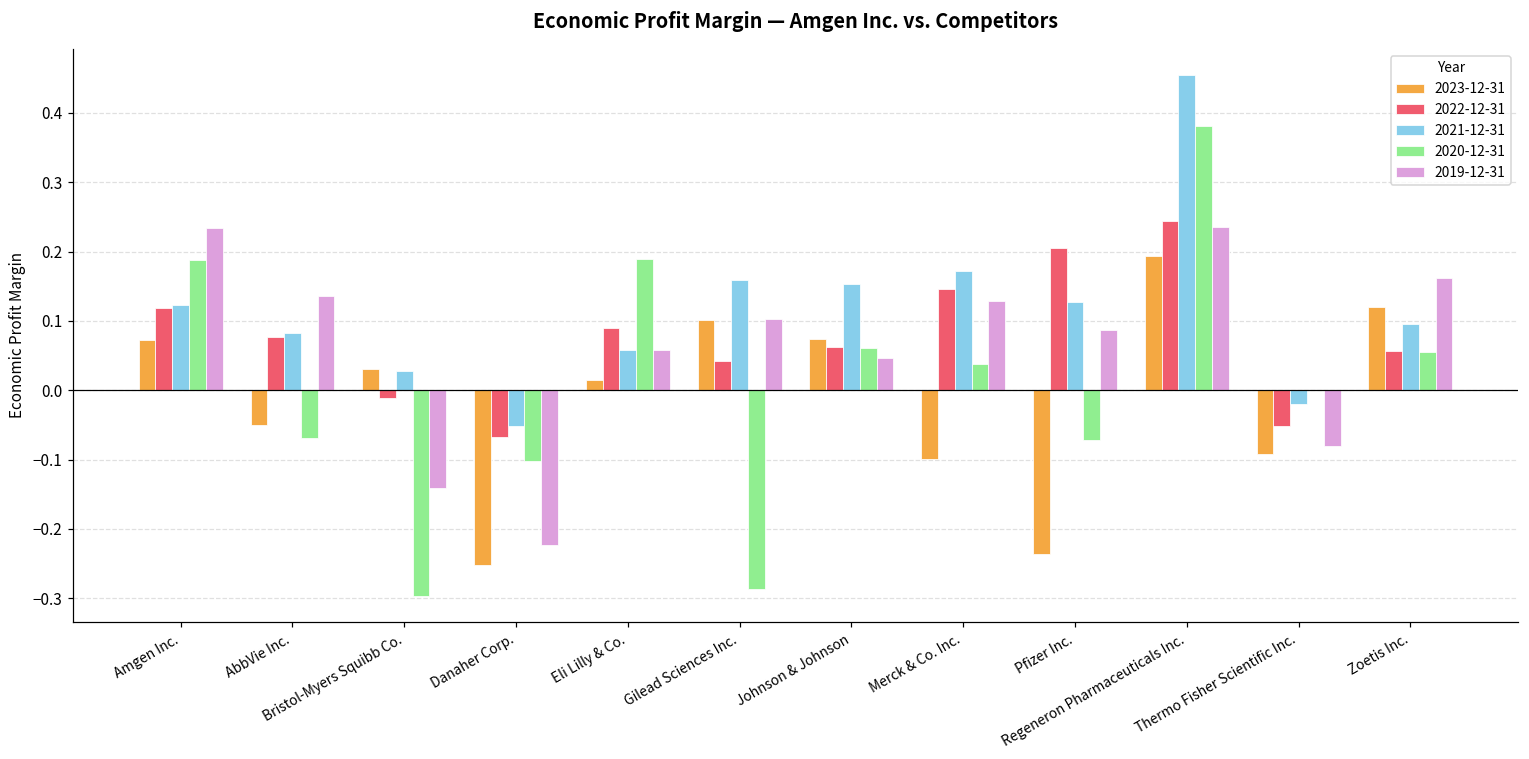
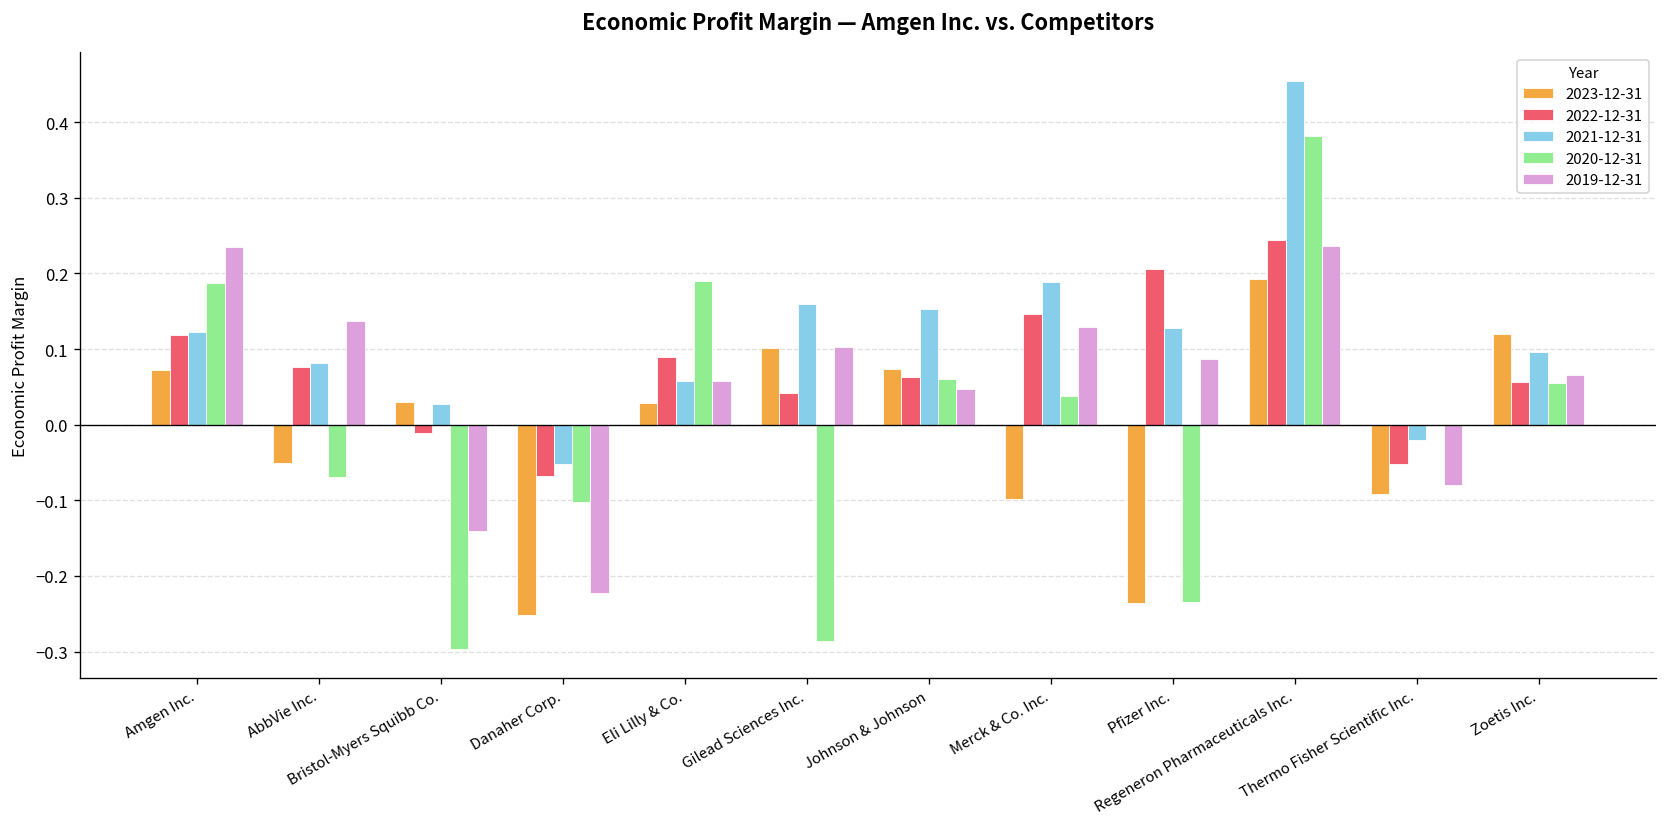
2023-12-31, Eli Lilly & Co.: 0.01 -> 0.03
2021-12-31, Merck & Co. Inc.: 0.17 -> 0.19
2020-12-31, Pfizer Inc.: -0.07 -> -0.23
2019-12-31, Zoetis Inc.: 0.16 -> 0.07
